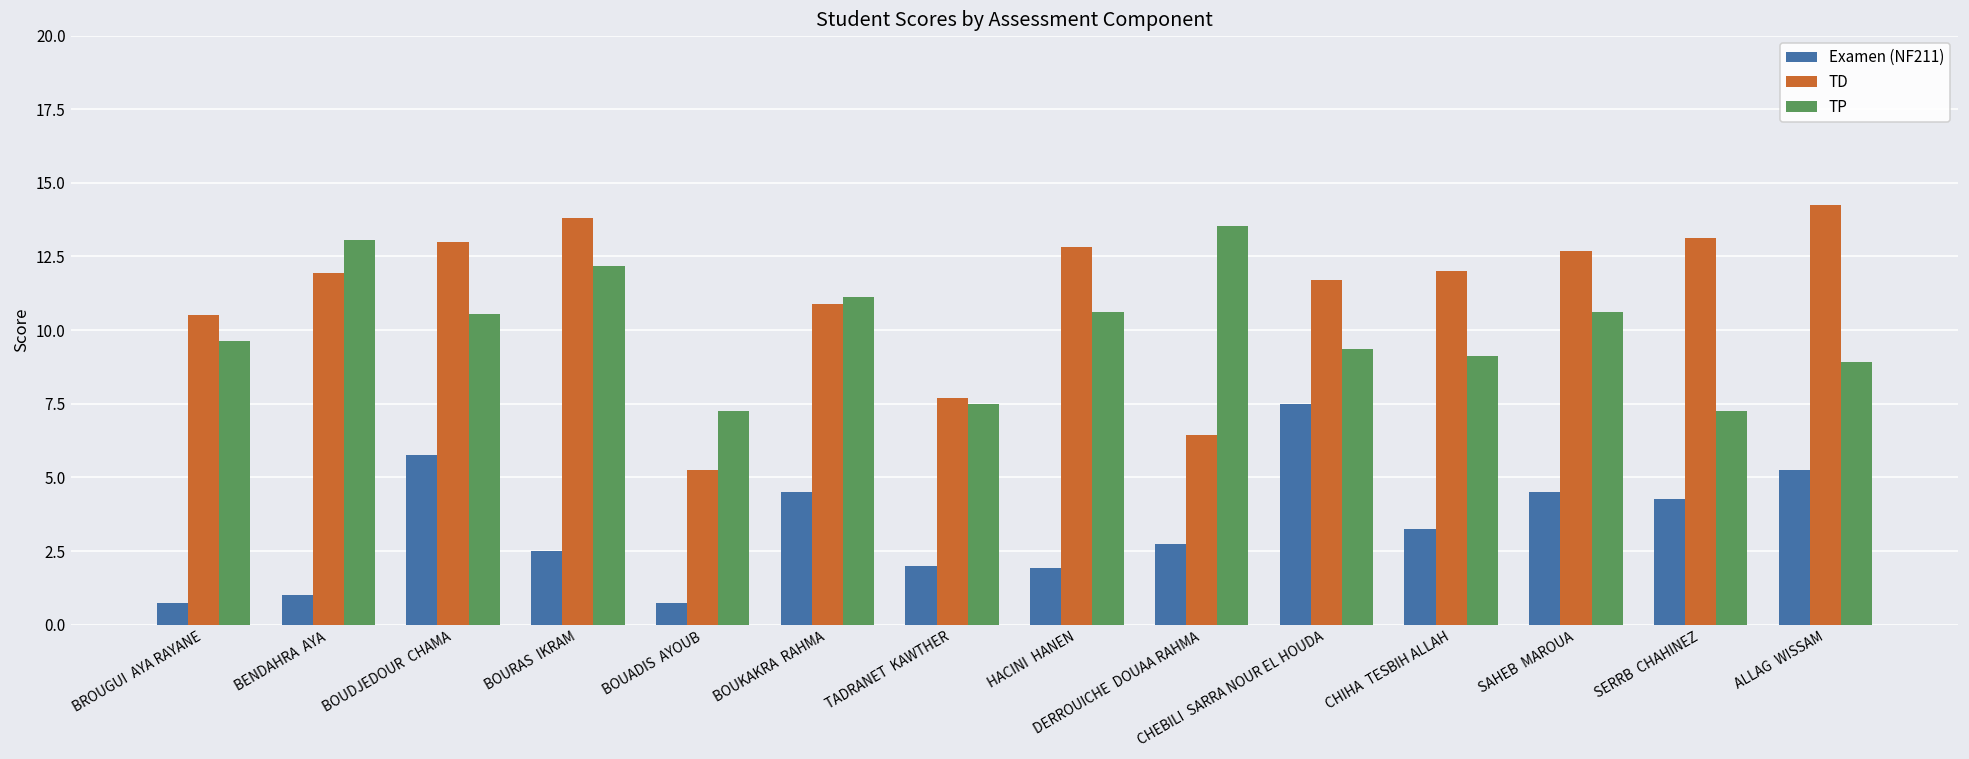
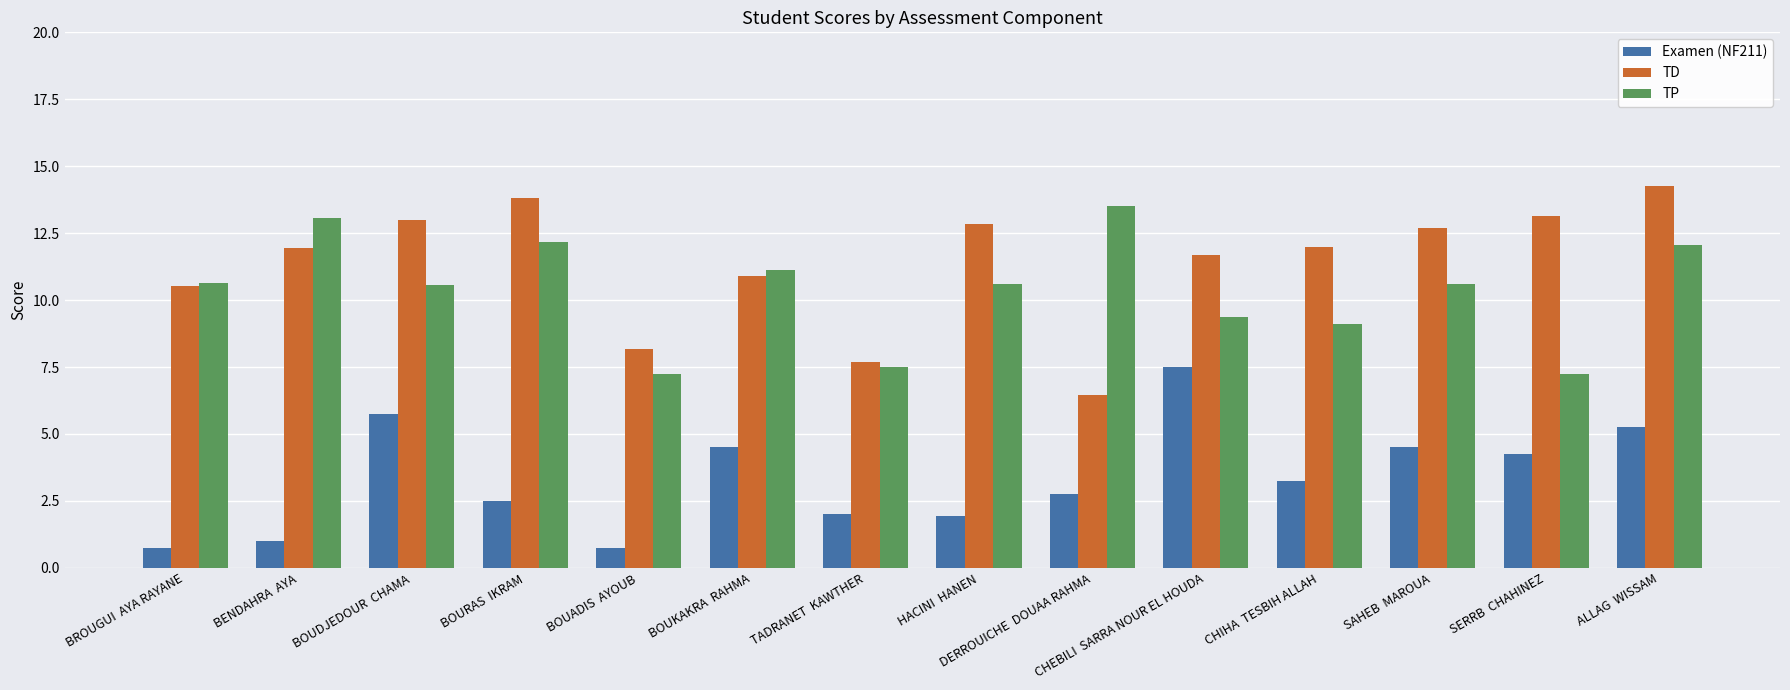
TP, BROUGUI AYA RAYANE: 9.6 -> 10.7
TD, BOUADIS AYOUB: 5.3 -> 8.2
TP, ALLAG WISSAM: 8.9 -> 12.1
